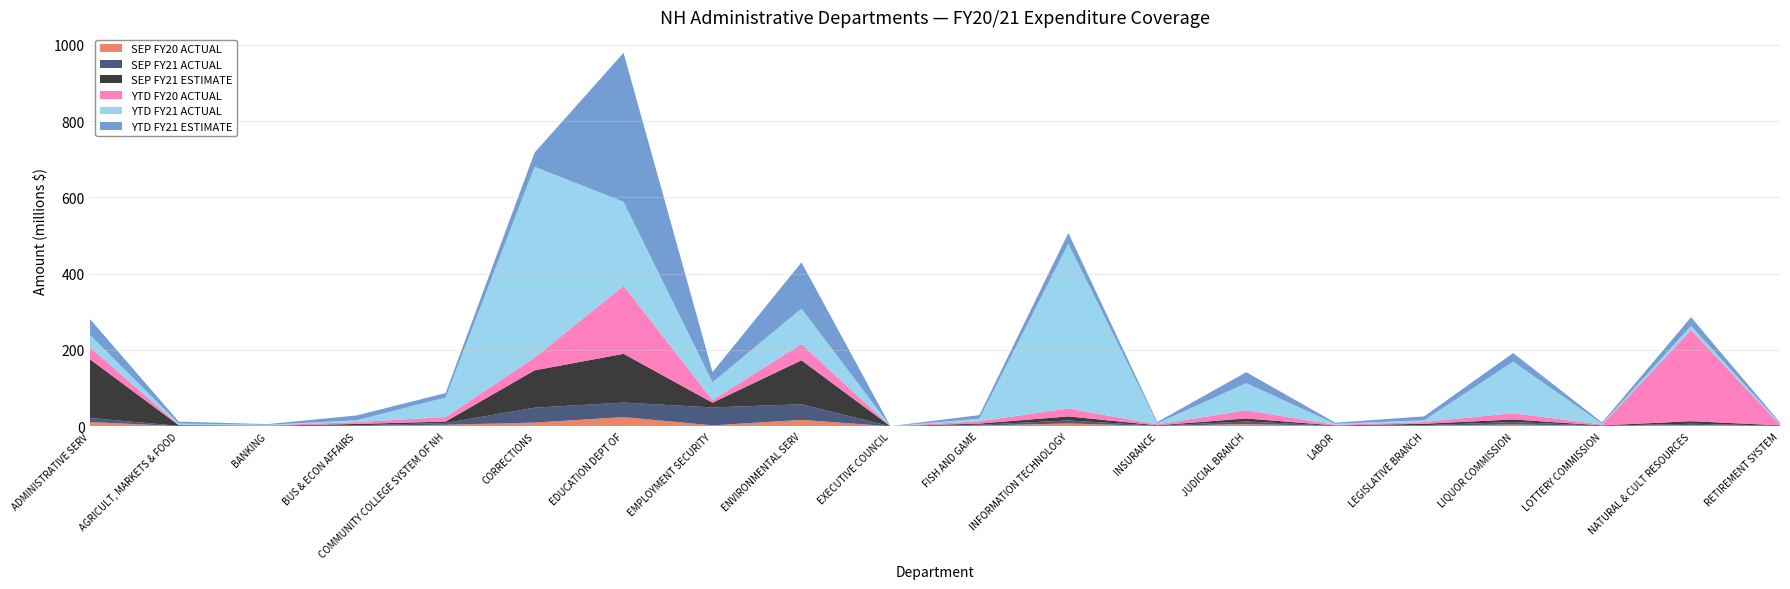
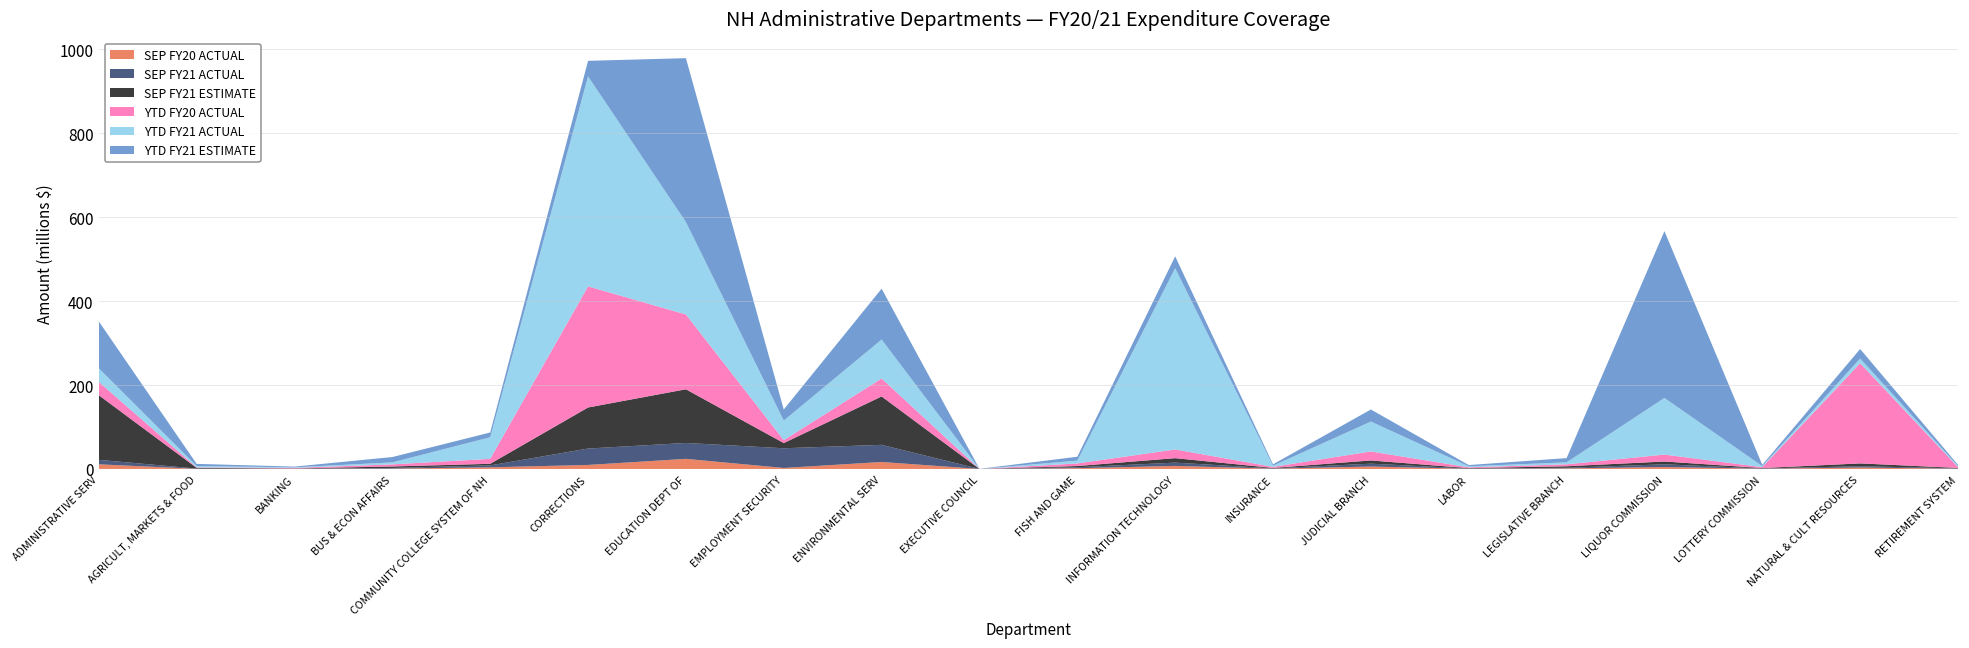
YTD FY21 ESTIMATE, ADMINISTRATIVE SERV: 40 -> 110
YTD FY20 ACTUAL, CORRECTIONS: 30 -> 290
YTD FY21 ESTIMATE, LIQUOR COMMISSION: 20 -> 400
